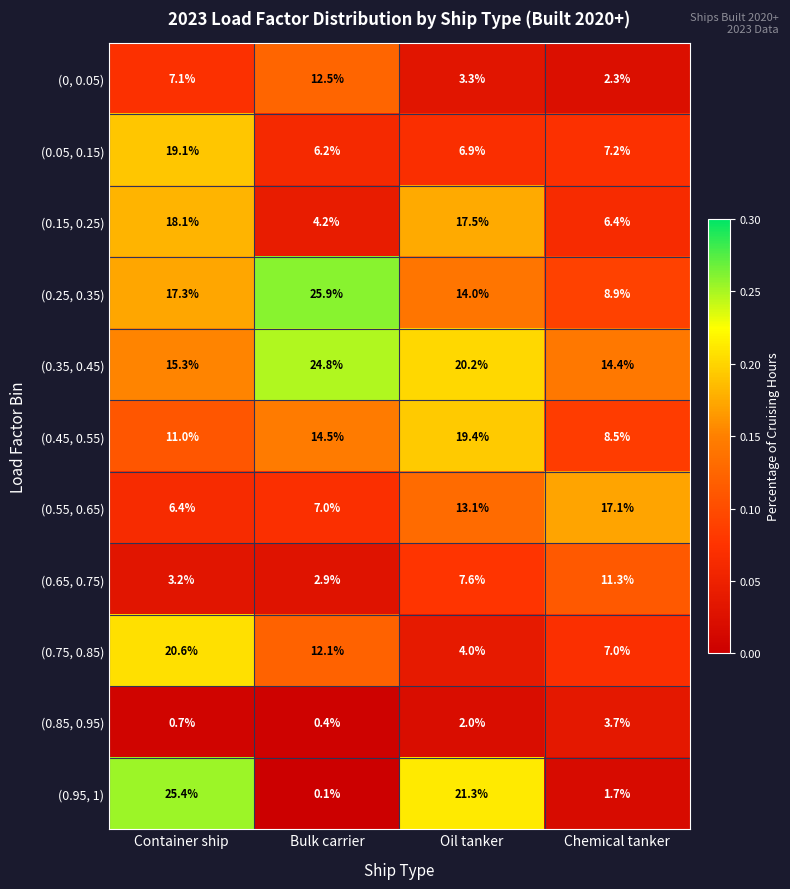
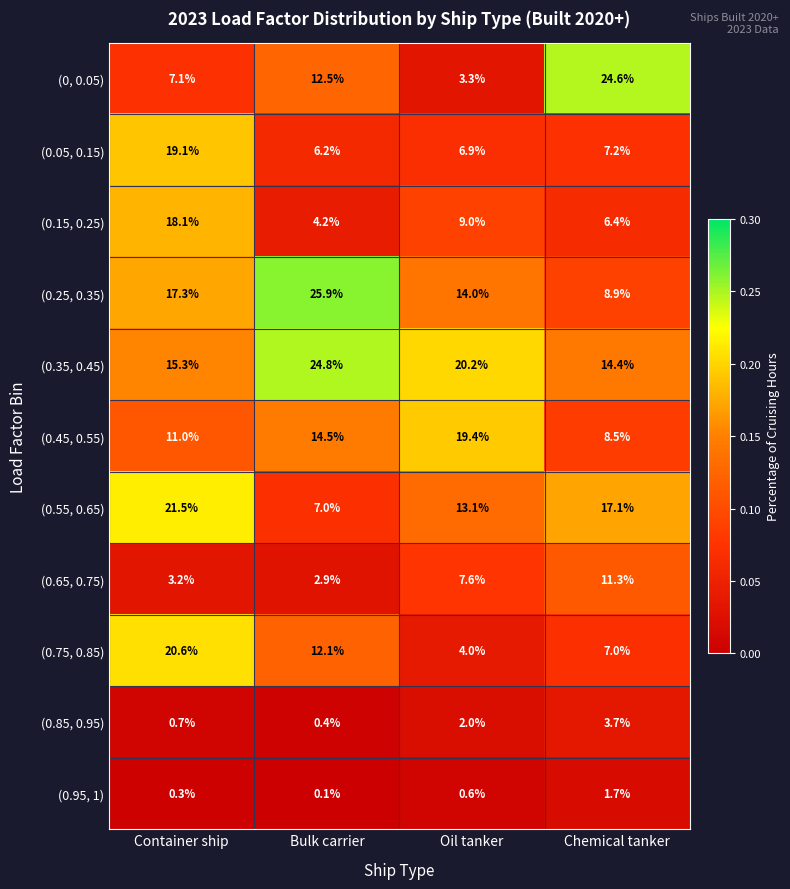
(0, 0.05), Chemical tanker: 2.3% -> 24.6%
(0.15, 0.25), Oil tanker: 17.5% -> 9.0%
(0.55, 0.65), Container ship: 6.4% -> 21.5%
(0.95, 1), Container ship: 25.4% -> 0.3%
(0.95, 1), Oil tanker: 21.3% -> 0.6%
